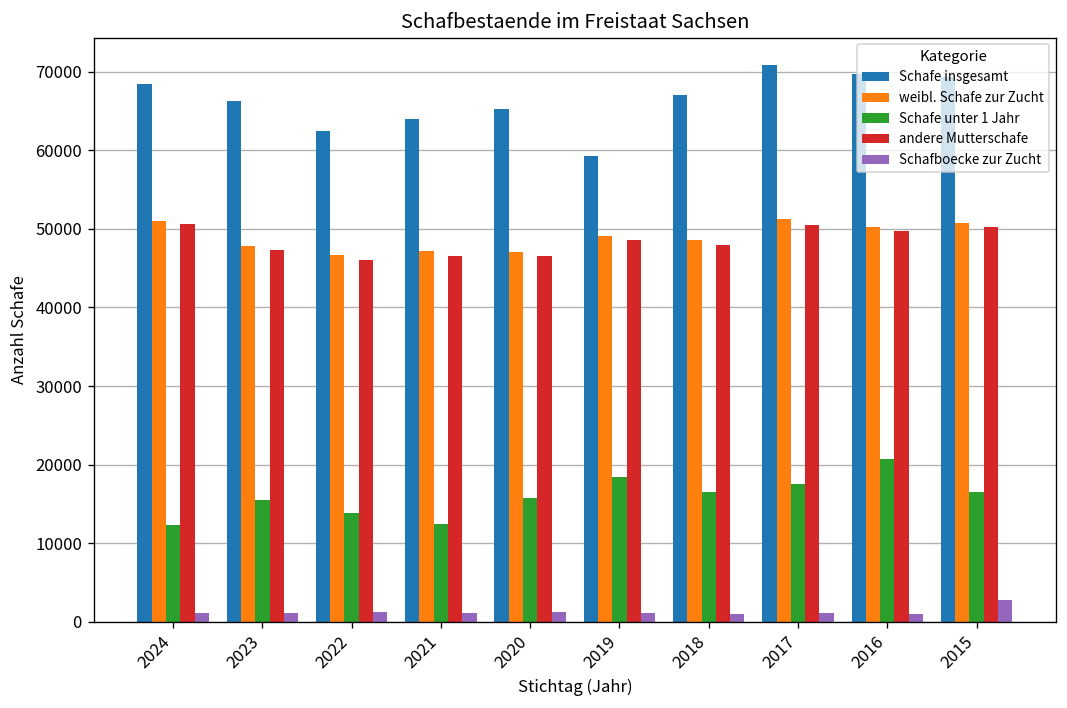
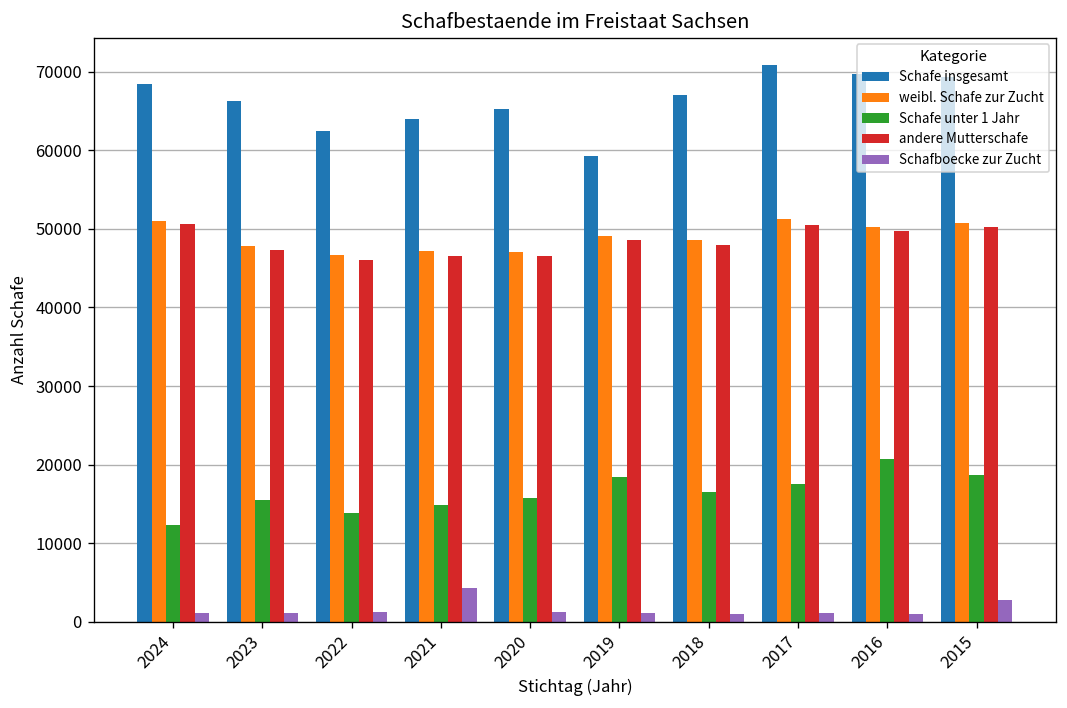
Schafe unter 1 Jahr, 2021: 13000 -> 15000
Schafboecke zur Zucht, 2021: 1000 -> 4000
Schafe unter 1 Jahr, 2015: 17000 -> 19000
